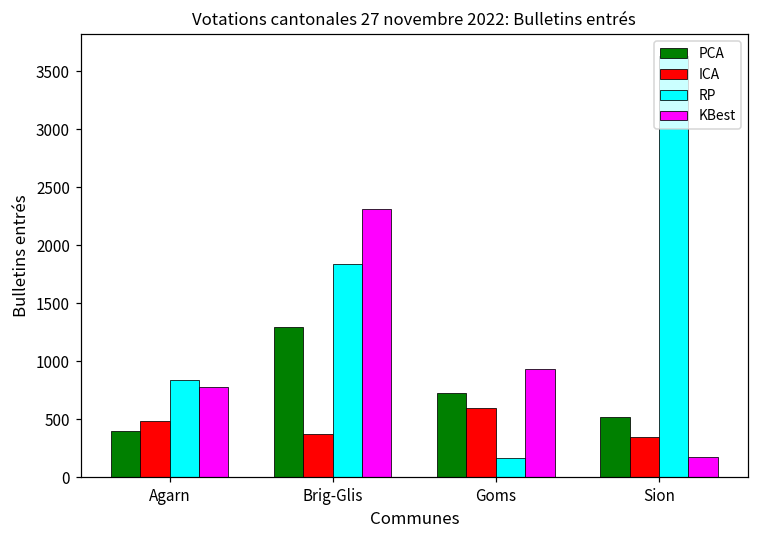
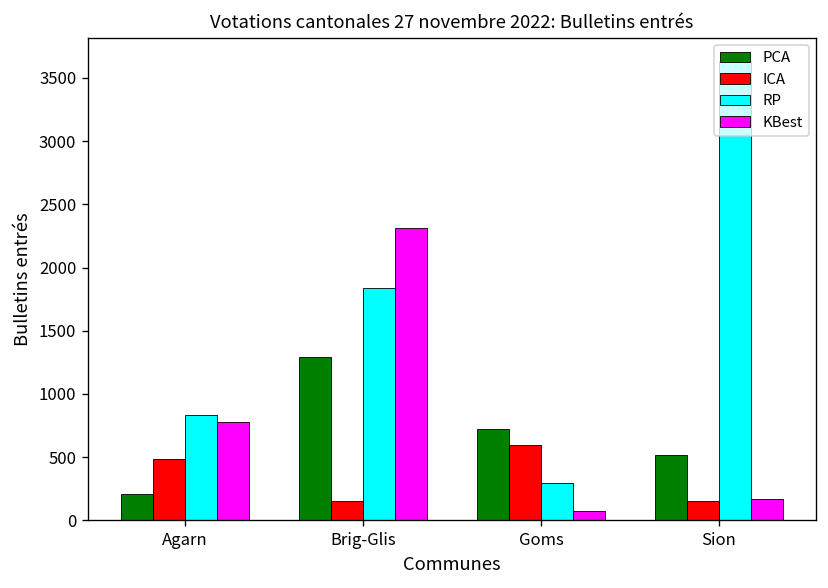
PCA, Agarn: 400 -> 210
ICA, Brig-Glis: 380 -> 150
RP, Goms: 160 -> 300
KBest, Goms: 940 -> 70
ICA, Sion: 340 -> 160
